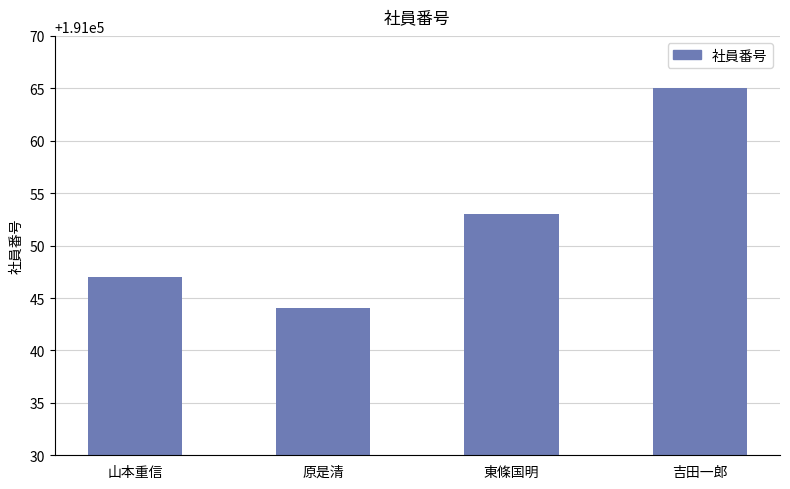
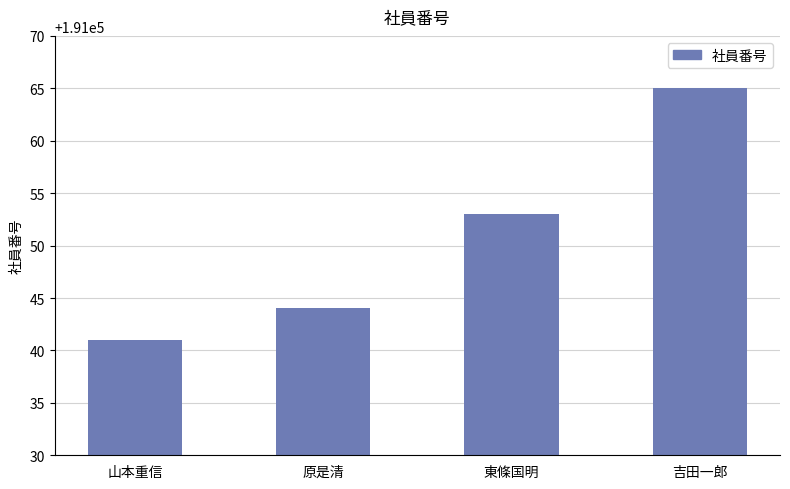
山本重信: 191047 -> 191041
